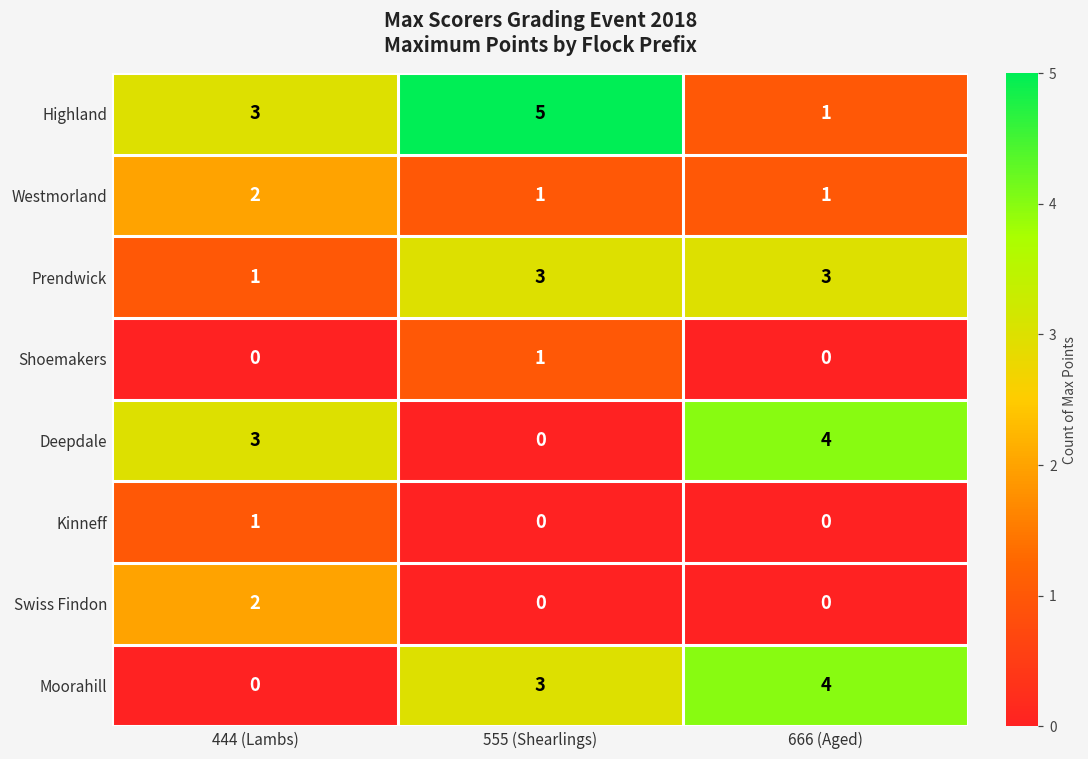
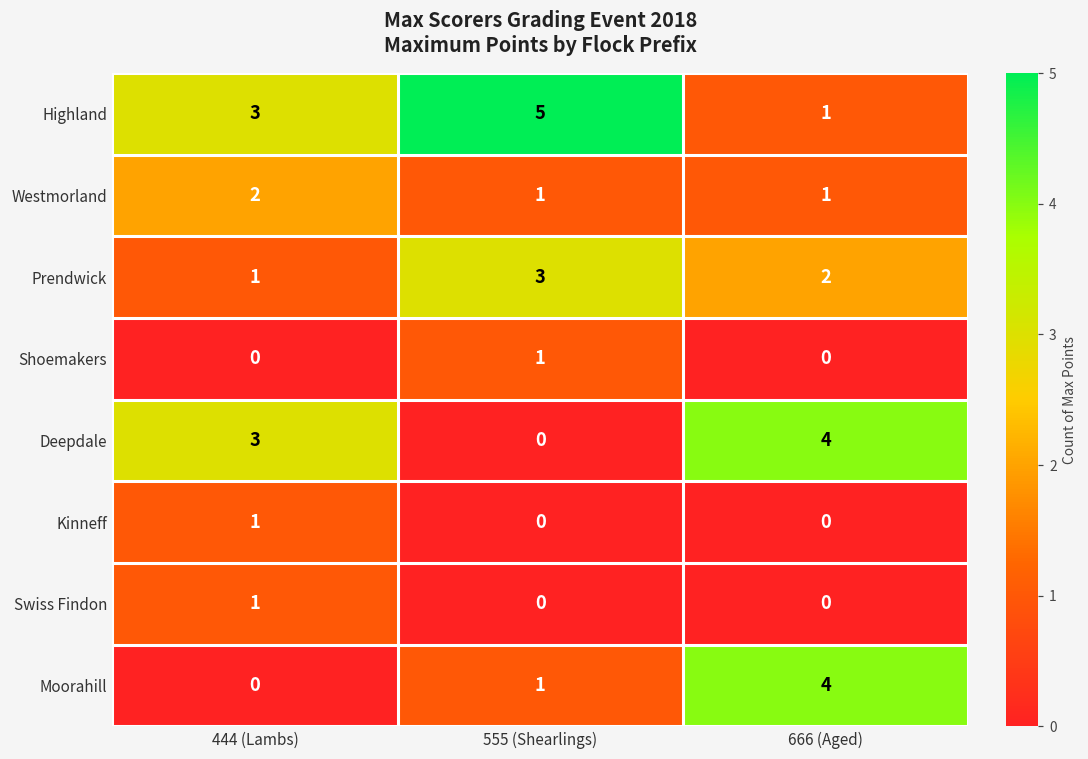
Prendwick, 666 (Aged): 3 -> 2
Swiss Findon, 444 (Lambs): 2 -> 1
Moorahill, 555 (Shearlings): 3 -> 1
